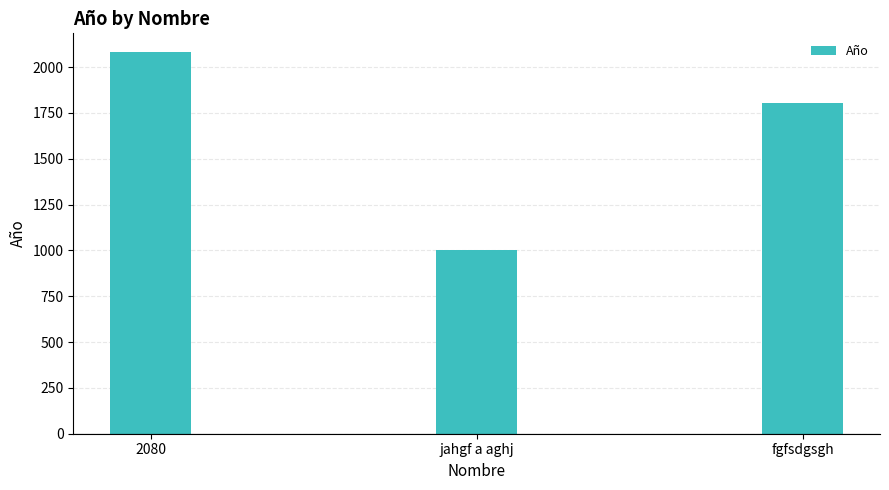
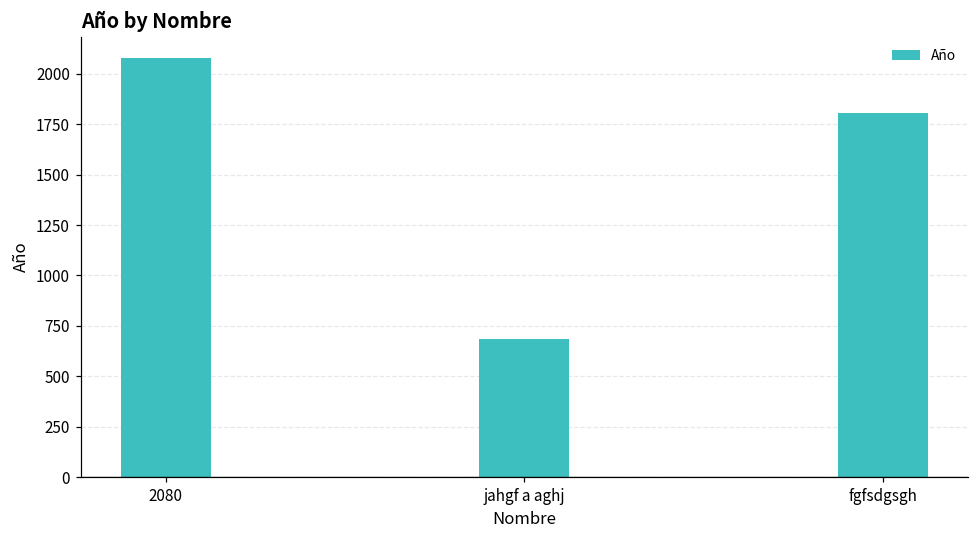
jahgf a aghj: 1000 -> 680
